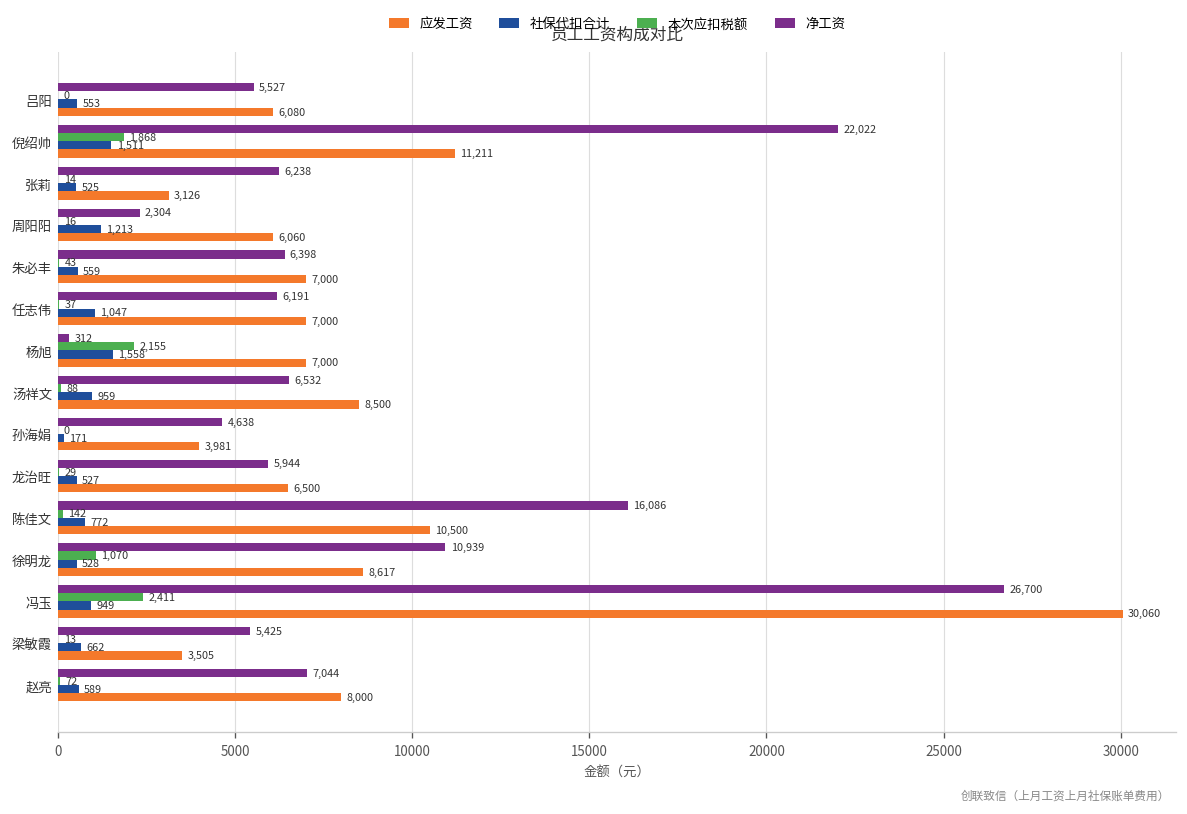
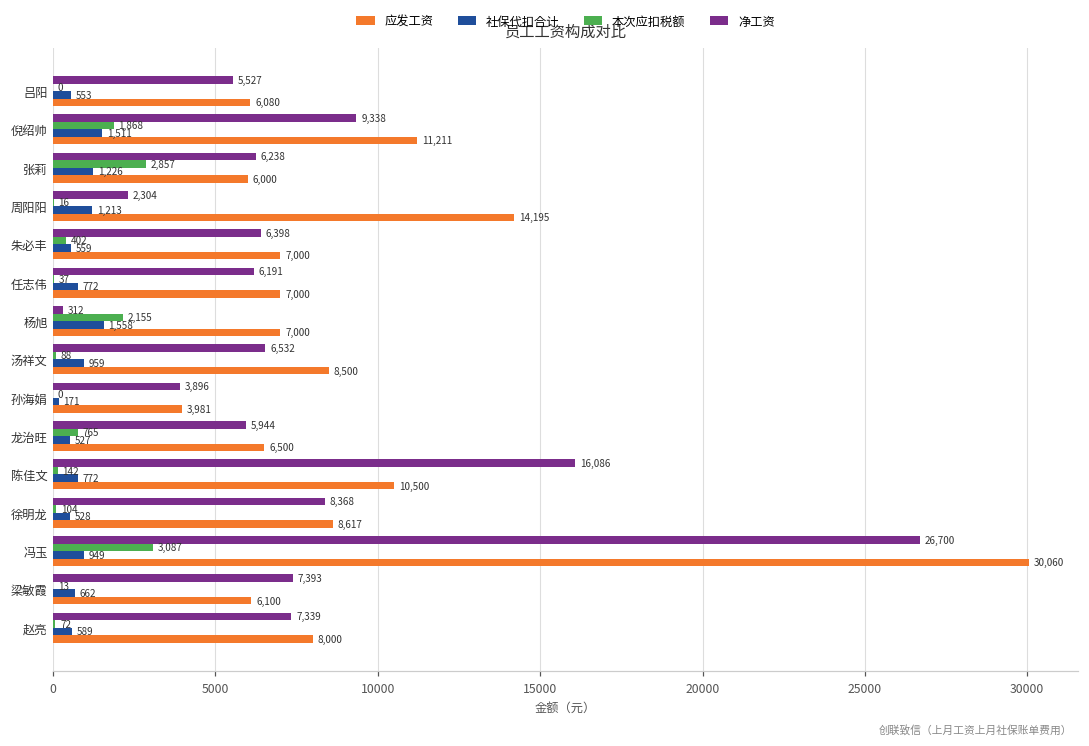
净工资, 倪绍帅: 22,022 -> 9,338
本次应扣税额, 张莉: 14 -> 2,857
社保代扣合计, 张莉: 525 -> 1,226
应发工资, 张莉: 3,126 -> 6,000
应发工资, 周阳阳: 6,060 -> 14,195
本次应扣税额, 朱必丰: 43 -> 402
社保代扣合计, 任志伟: 1,047 -> 772
净工资, 孙海娟: 4,638 -> 3,896
本次应扣税额, 龙治旺: 29 -> 765
净工资, 徐明龙: 10,939 -> 8,368
本次应扣税额, 徐明龙: 1,070 -> 104
本次应扣税额, 冯玉: 2,411 -> 3,087
净工资, 梁敏霞: 5,425 -> 7,393
应发工资, 梁敏霞: 3,505 -> 6,100
净工资, 赵亮: 7,044 -> 7,339
